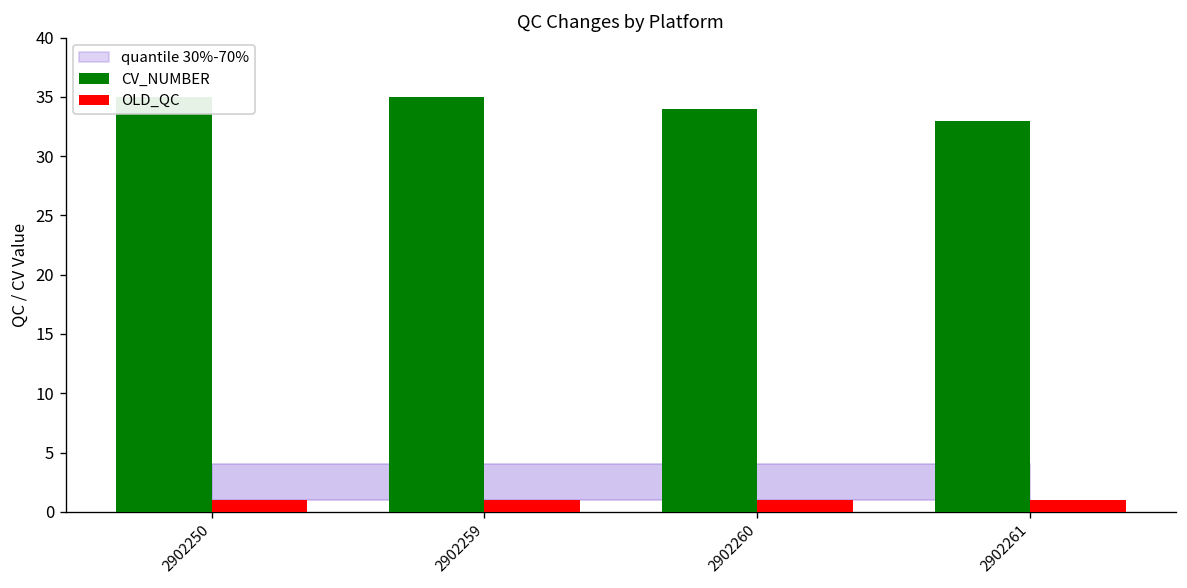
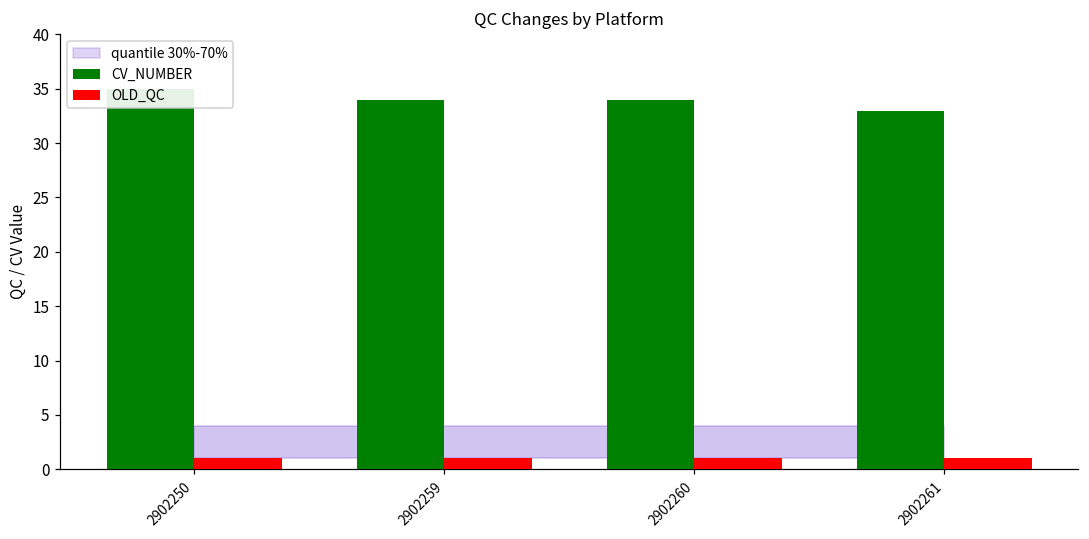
CV_NUMBER, 2902259: 35 -> 34
